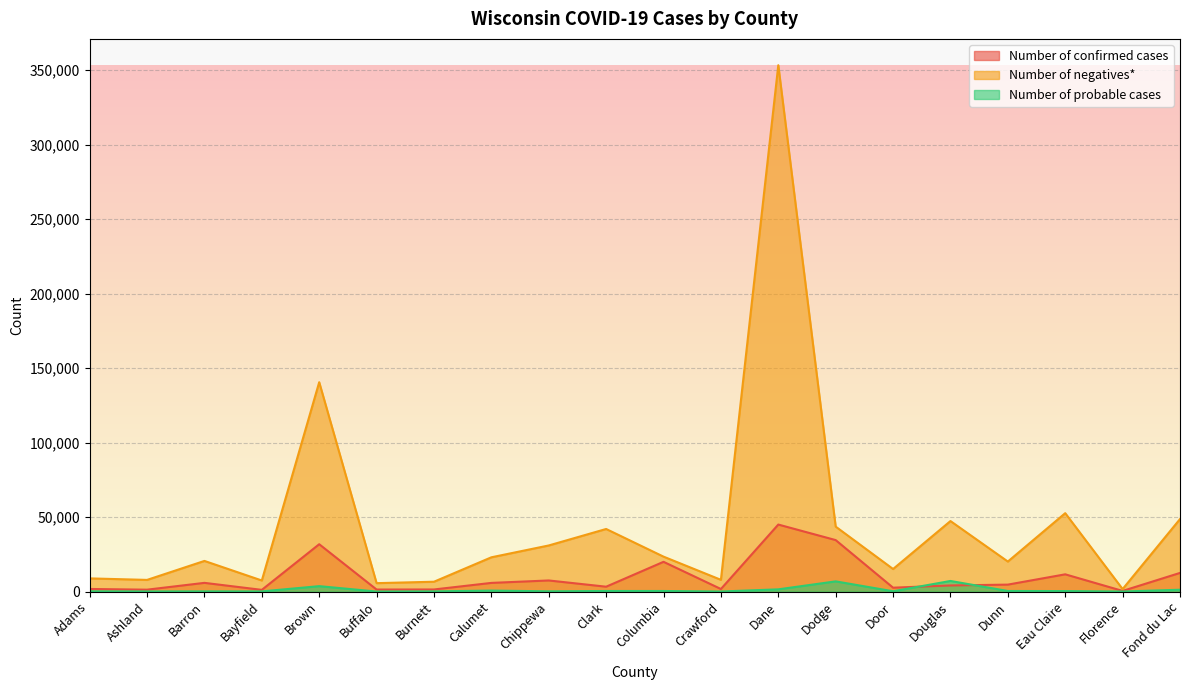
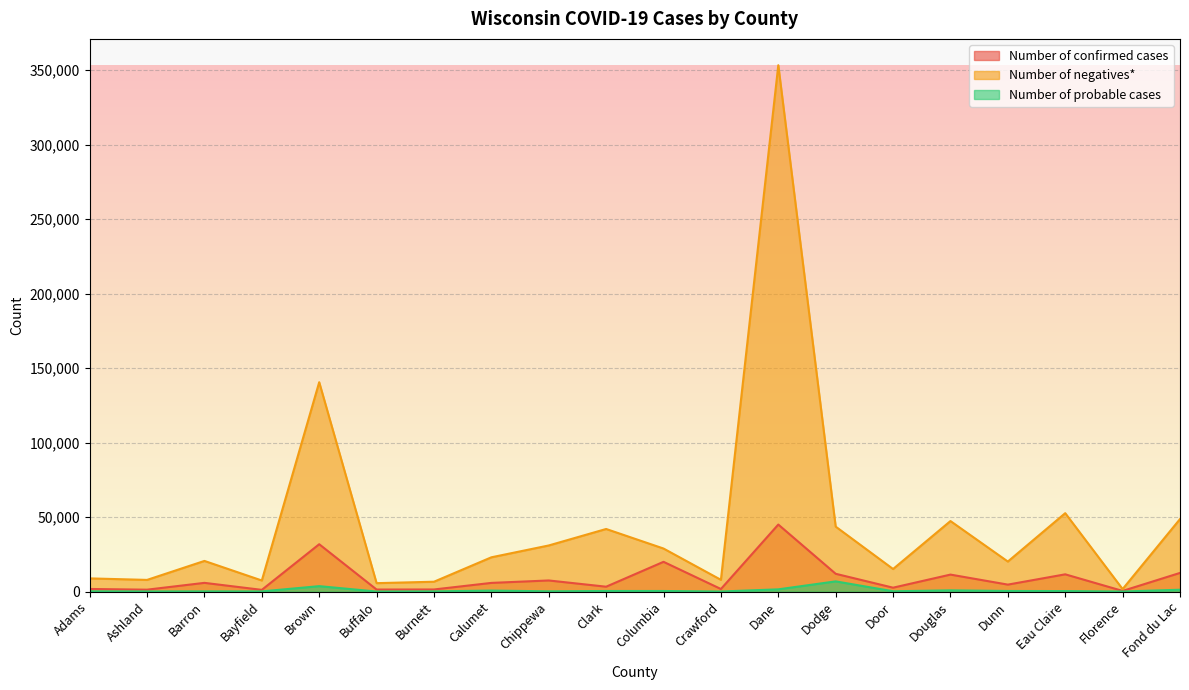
Number of negatives*, Columbia: 23,000 -> 29,000
Number of confirmed cases, Dodge: 35,000 -> 12,000
Number of confirmed cases, Douglas: 4,000 -> 11,000
Number of probable cases, Douglas: 7,000 -> 1,000
